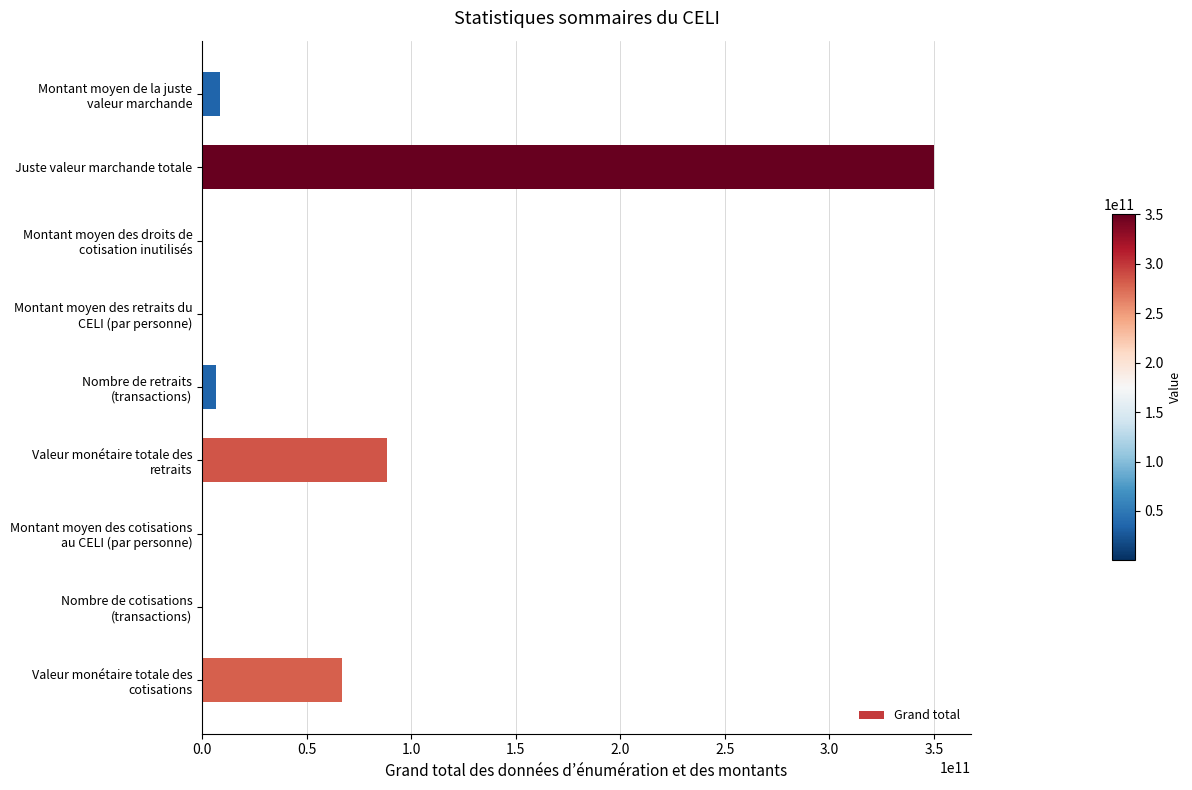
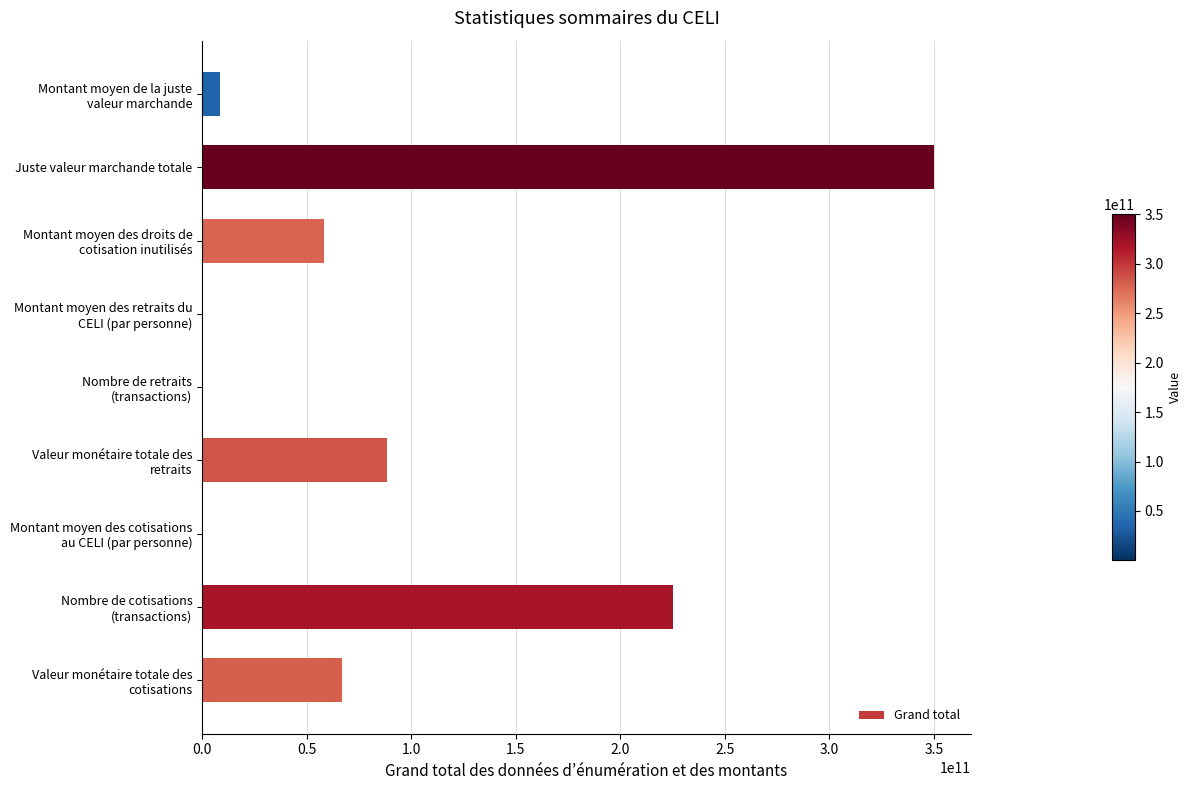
Montant moyen des droits de cotisation inutilisés: 0 -> 58000000000
Nombre de retraits (transactions): 7000000000 -> 0
Nombre de cotisations (transactions): 0 -> 225000000000
